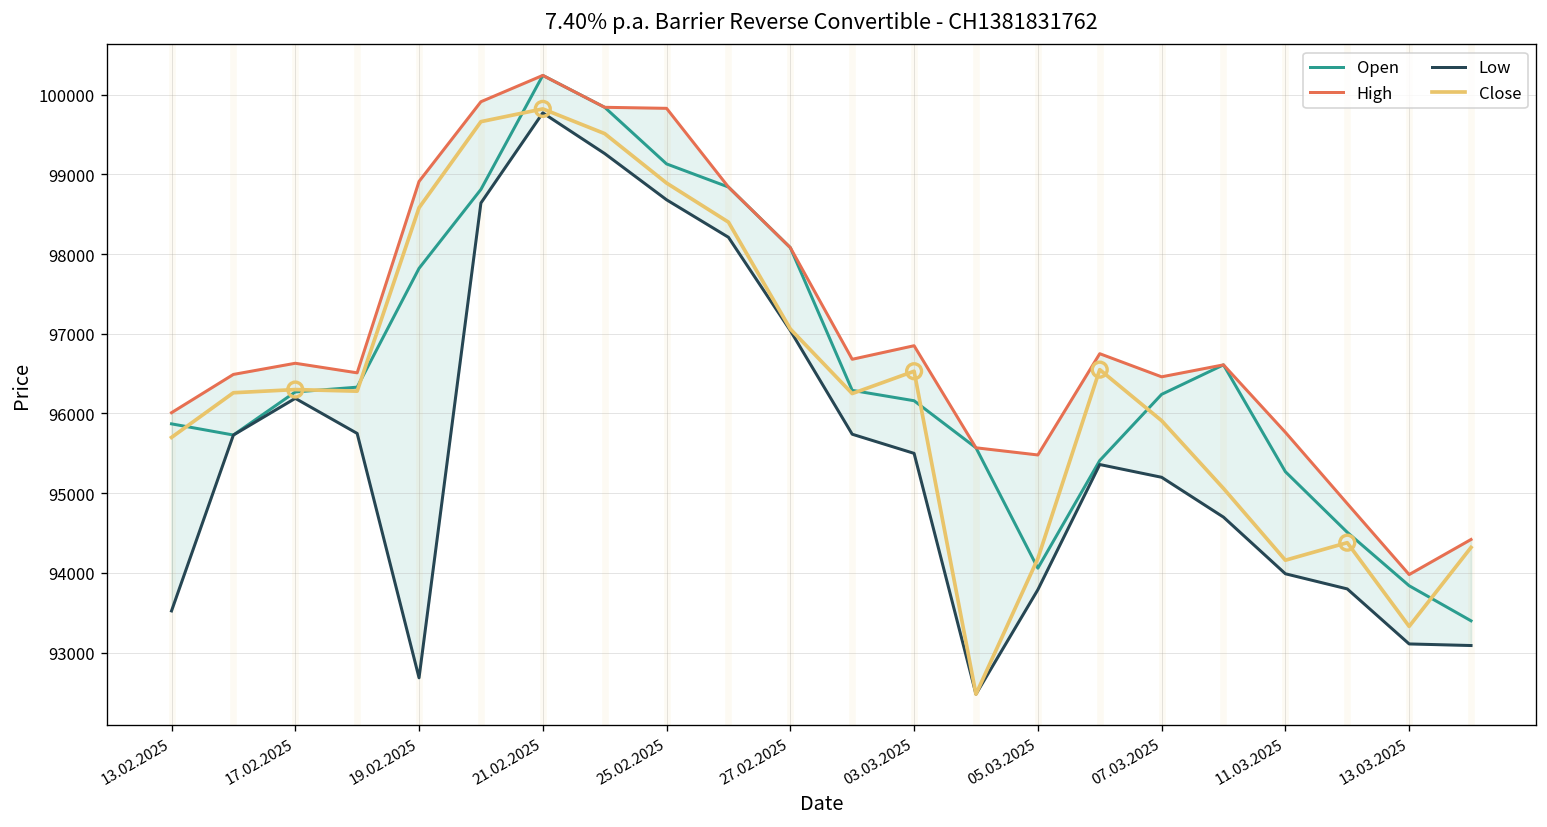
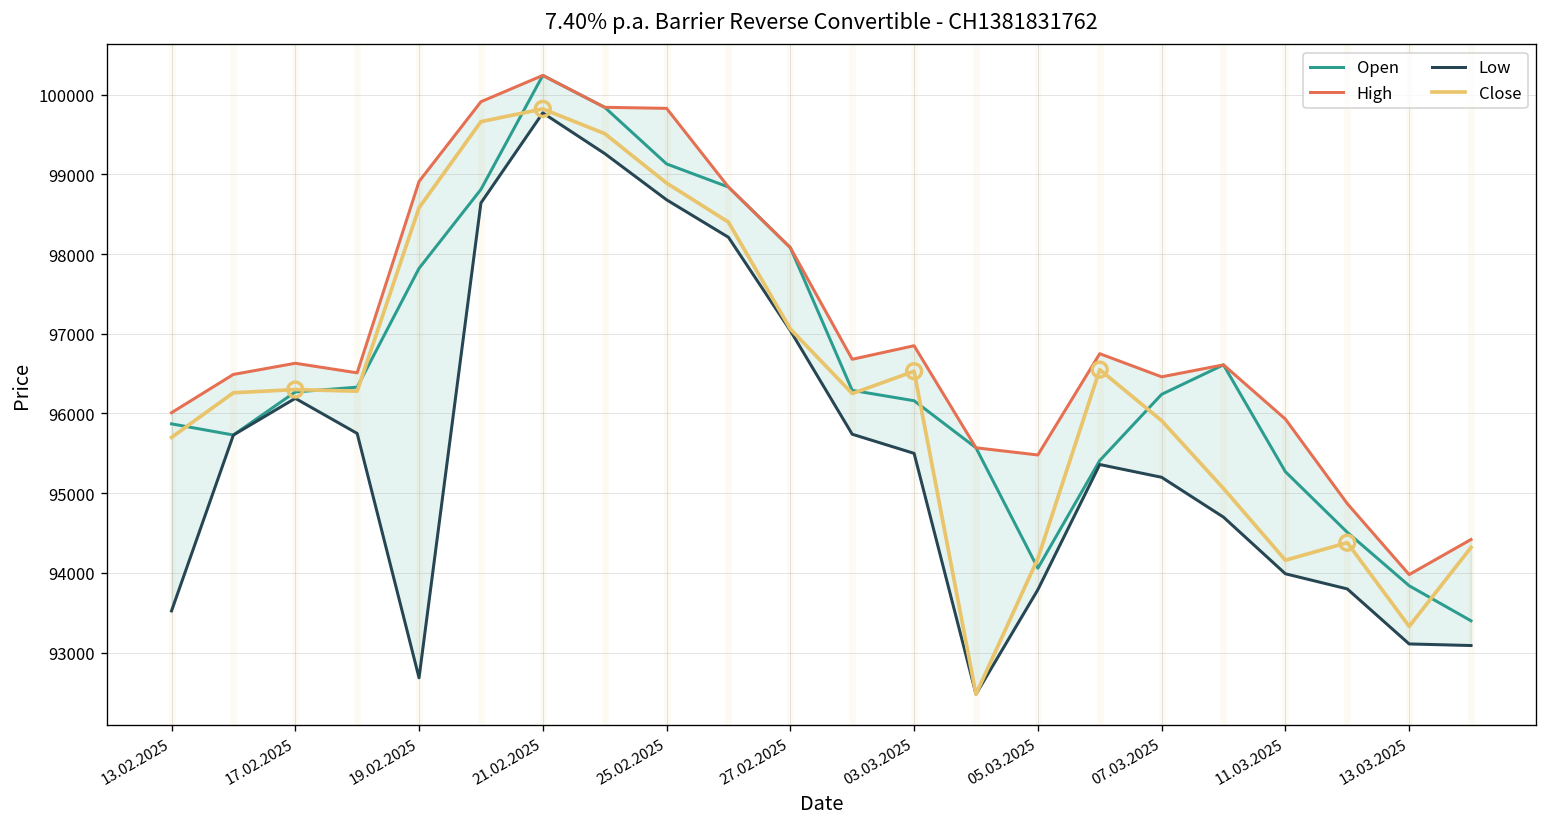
High, 11.03.2025: 95800 -> 95900
